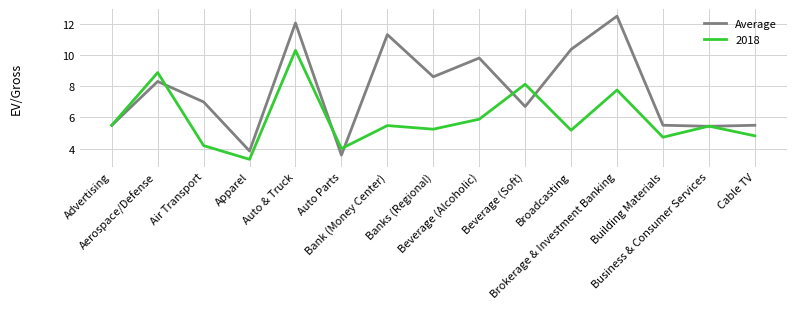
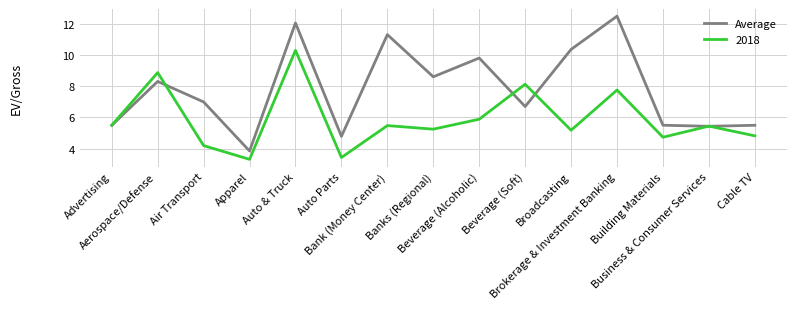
Average, Auto Parts: 3.6 -> 4.8
2018, Auto Parts: 4.0 -> 3.4
